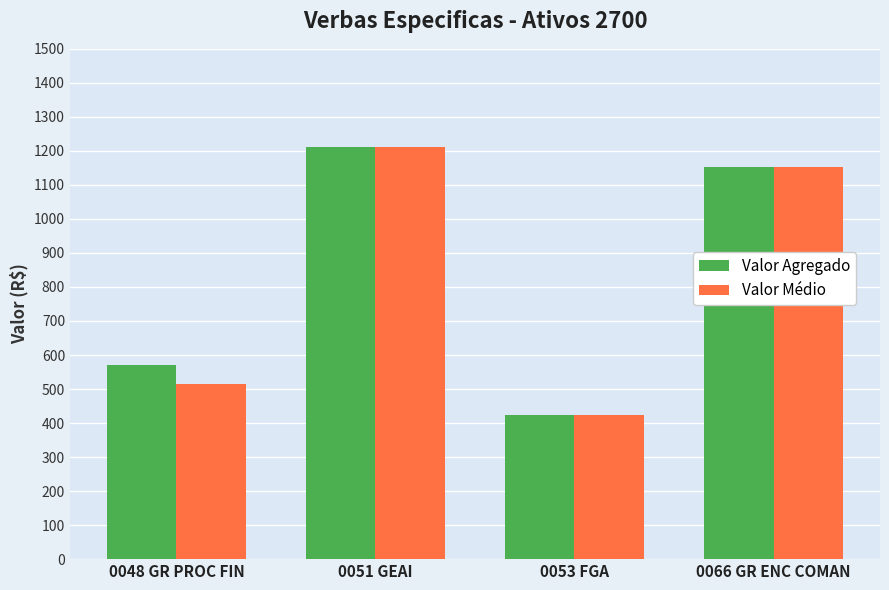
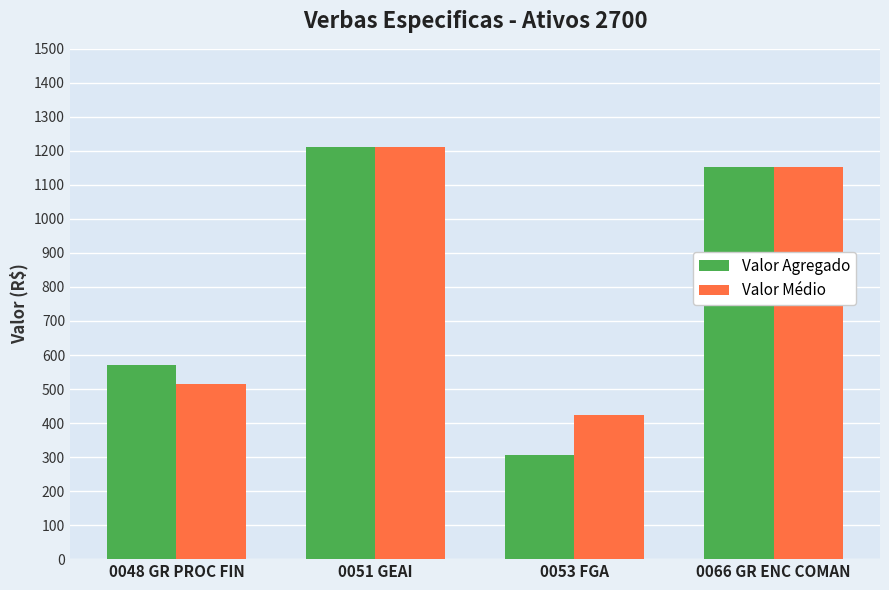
Valor Agregado, 0053 FGA: 420 -> 310
